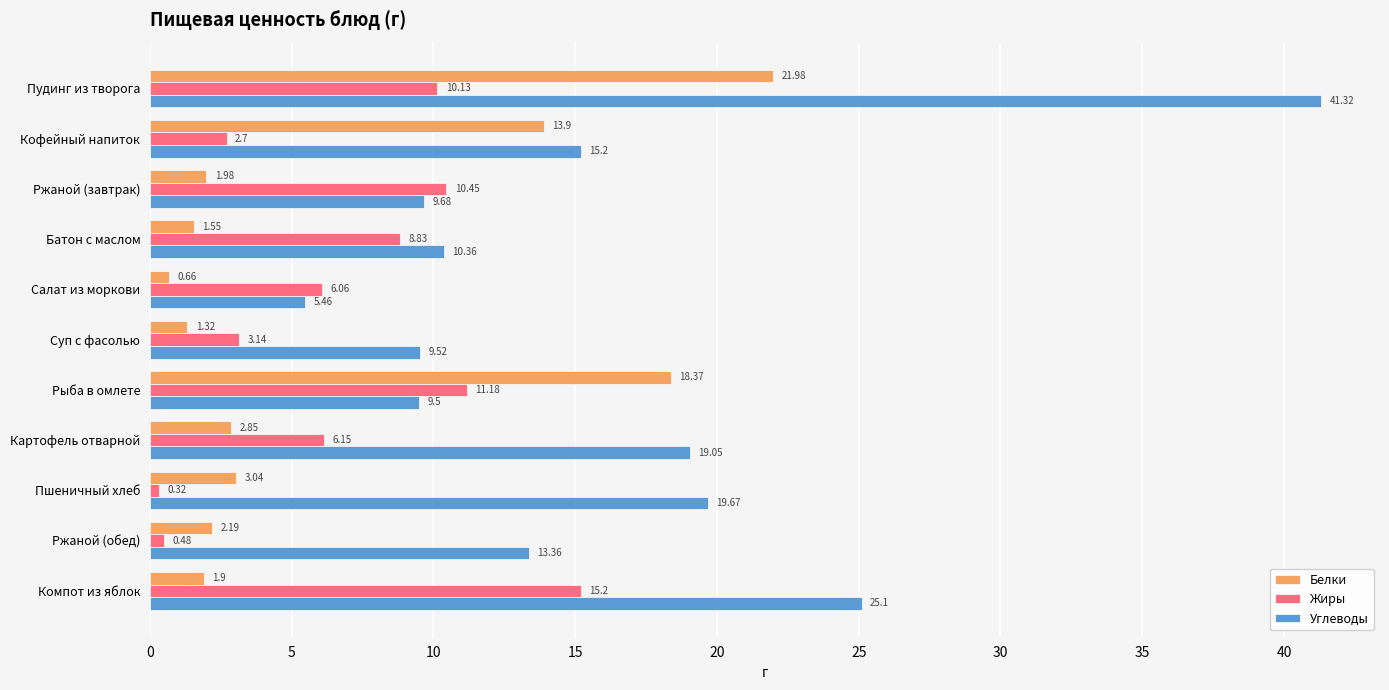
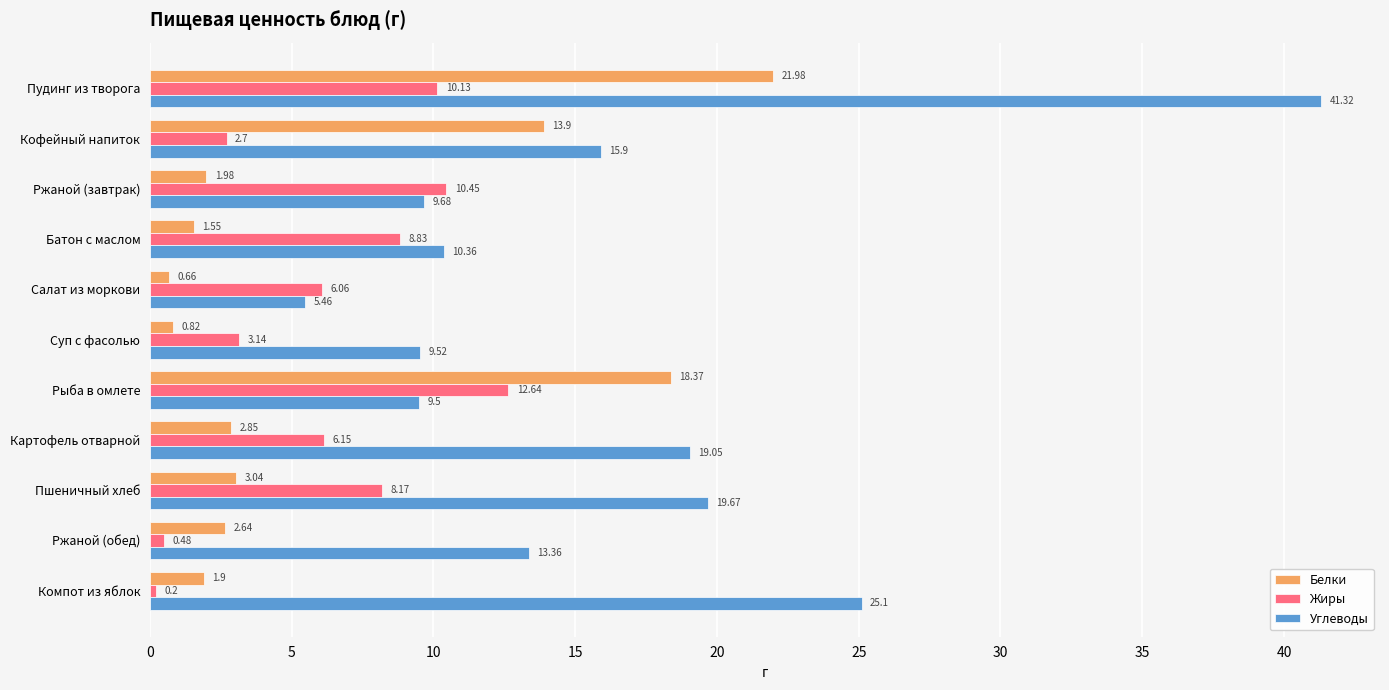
Углеводы, Кофейный напиток: 15.2 -> 15.9
Белки, Суп с фасолью: 1.32 -> 0.82
Жиры, Рыба в омлете: 11.18 -> 12.64
Жиры, Пшеничный хлеб: 0.32 -> 8.17
Белки, Ржаной (обед): 2.19 -> 2.64
Жиры, Компот из яблок: 15.2 -> 0.2
